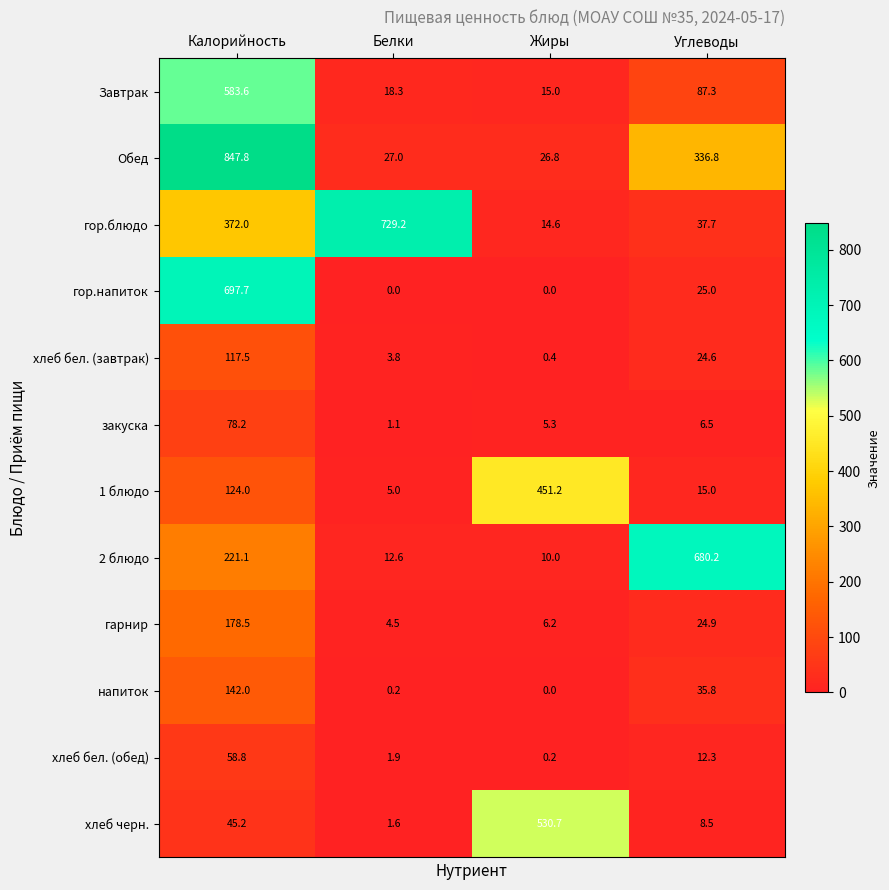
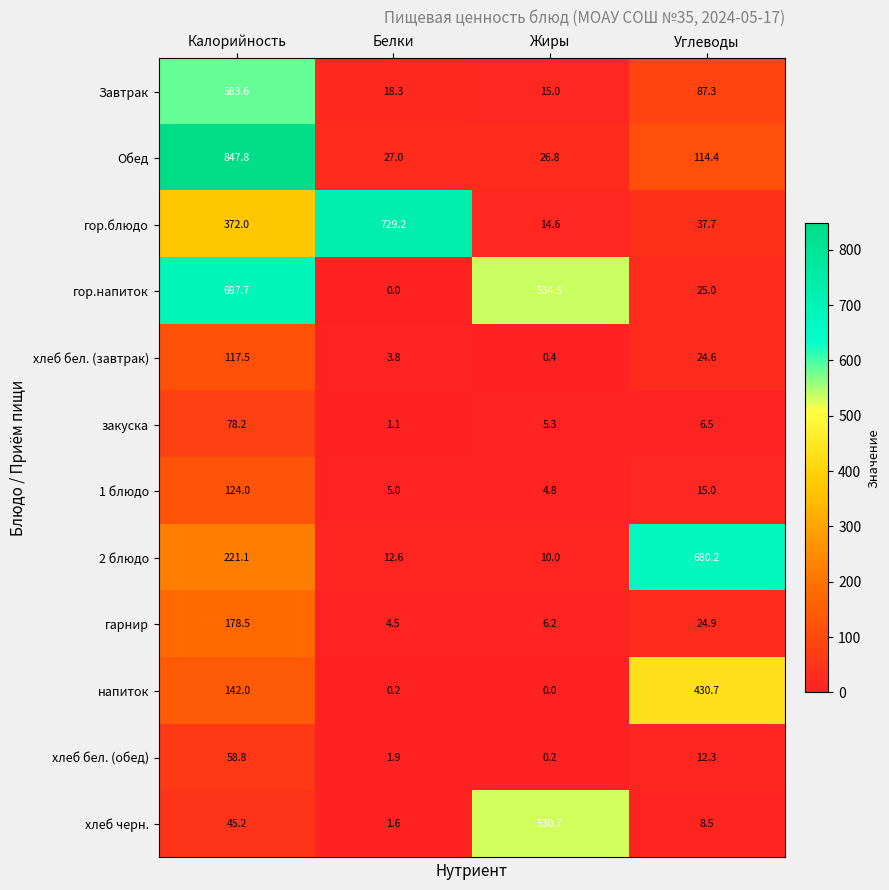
Обед, Углеводы: 336.8 -> 114.4
гор.напиток, Жиры: 0.0 -> 534.5
1 блюдо, Жиры: 451.2 -> 4.8
напиток, Углеводы: 35.8 -> 430.7
